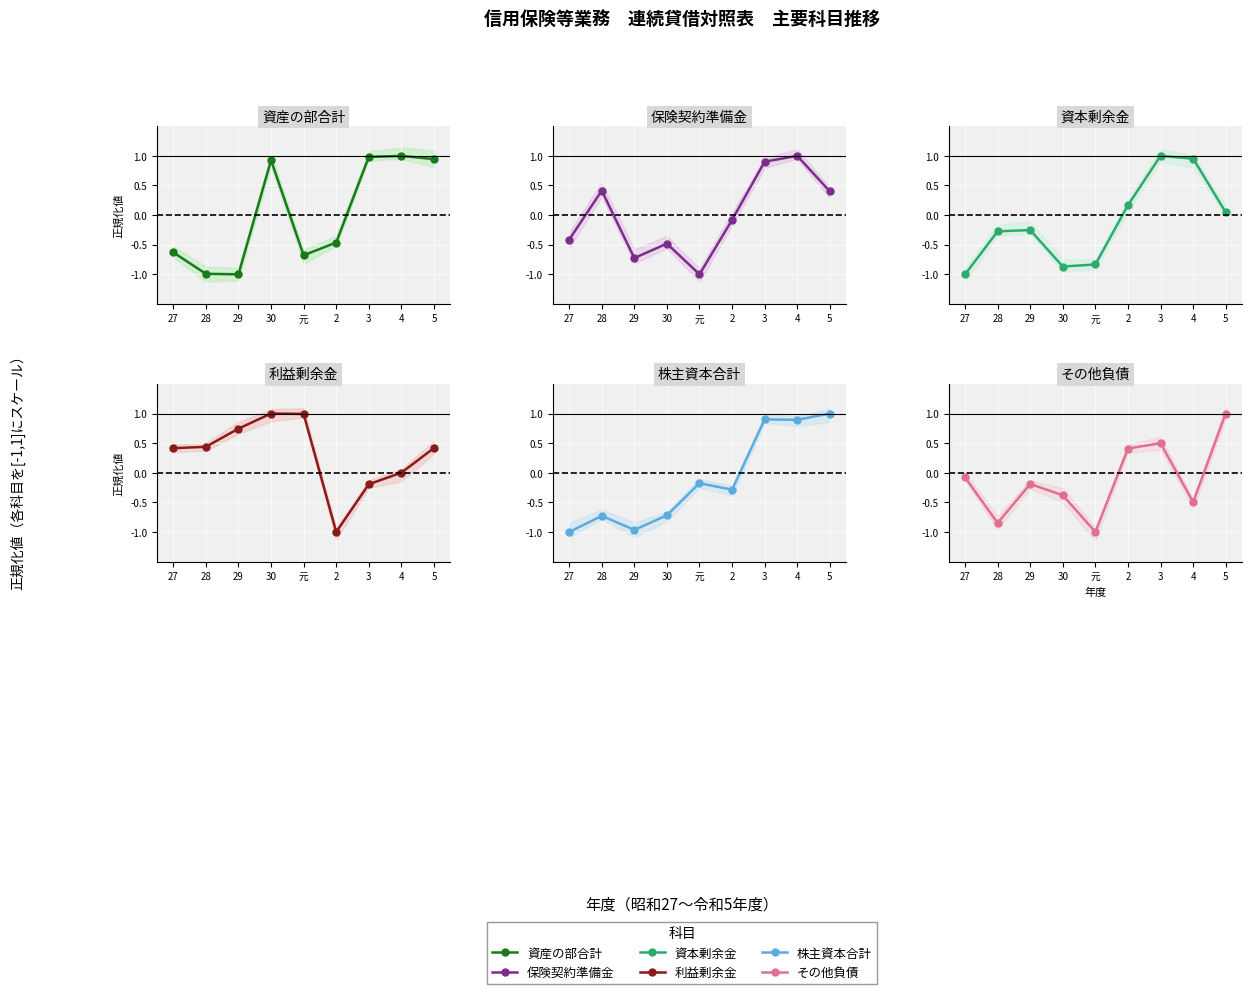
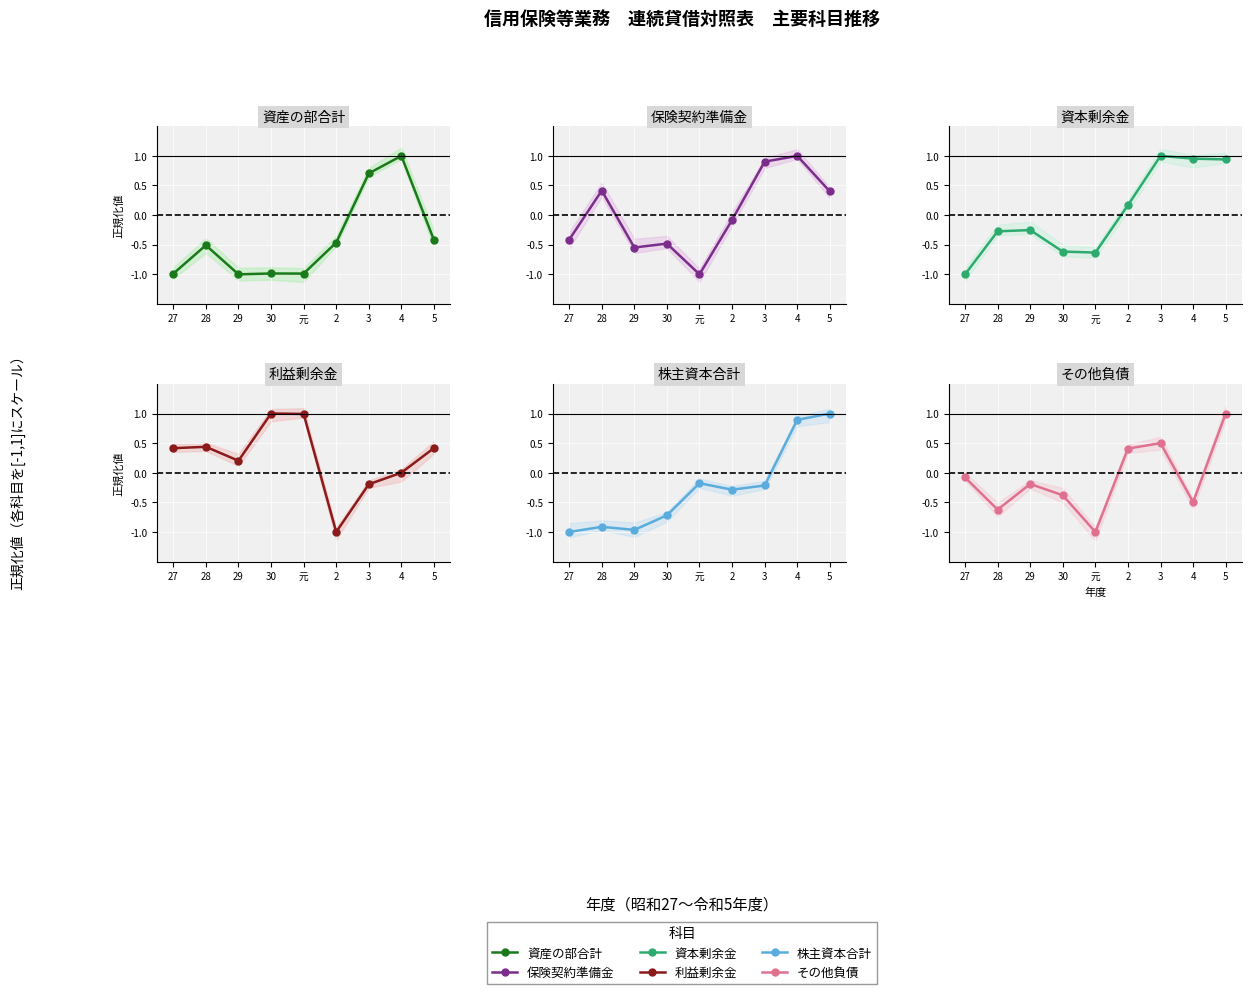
資産の部合計, 資産の部合計, 27: -0.6 -> -1.0
資産の部合計, 資産の部合計, 28: -1.0 -> -0.5
資産の部合計, 資産の部合計, 30: 0.9 -> -1.0
資産の部合計, 資産の部合計, 元: -0.7 -> -1.0
資産の部合計, 資産の部合計, 3: 1.0 -> 0.7
資産の部合計, 資産の部合計, 5: 0.9 -> -0.4
保険契約準備金, 保険契約準備金, 29: -0.7 -> -0.5
資本剰余金, 資本剰余金, 30: -0.9 -> -0.6
資本剰余金, 資本剰余金, 元: -0.8 -> -0.6
資本剰余金, 資本剰余金, 5: 0.0 -> 0.9
利益剰余金, 利益剰余金, 29: 0.7 -> 0.2
株主資本合計, 株主資本合計, 28: -0.7 -> -0.9
株主資本合計, 株主資本合計, 3: 0.9 -> -0.2
その他負債, その他負債, 28: -0.8 -> -0.6
